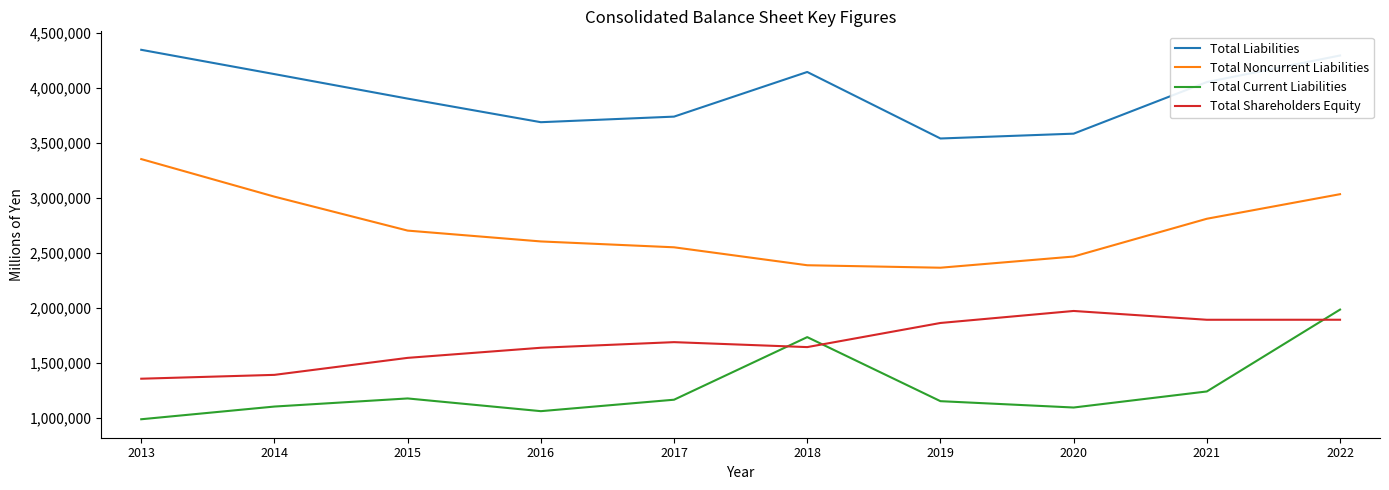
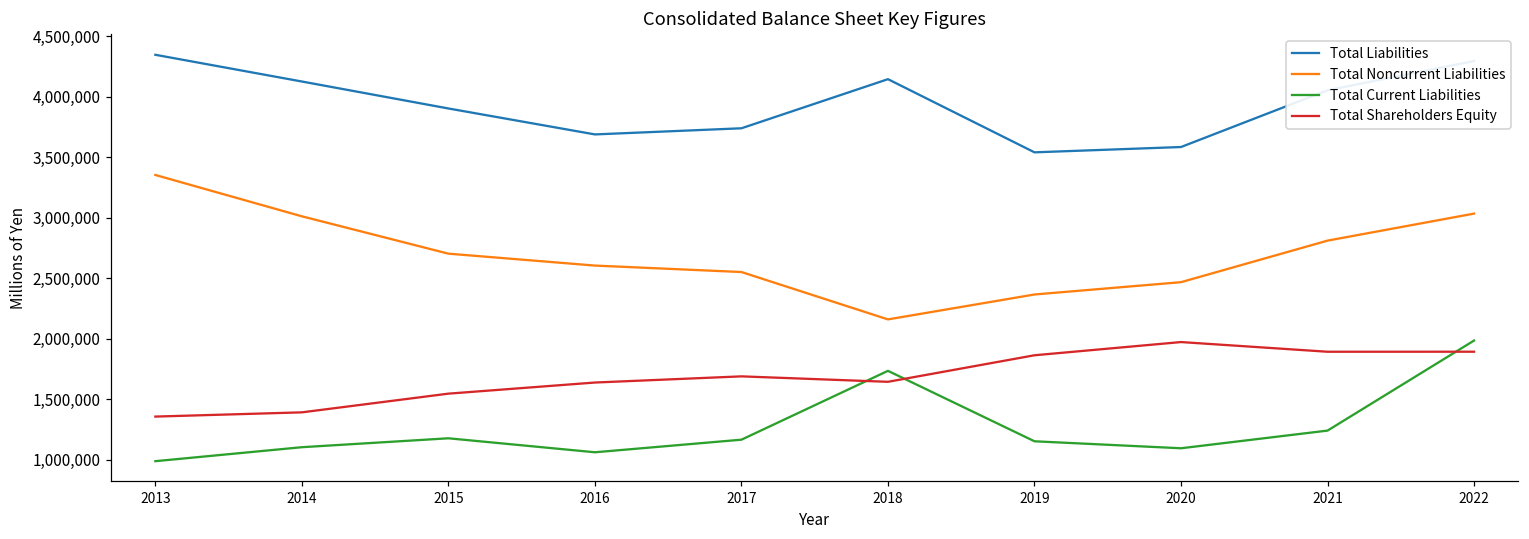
Total Noncurrent Liabilities, 2018: 2,390,000 -> 2,160,000
